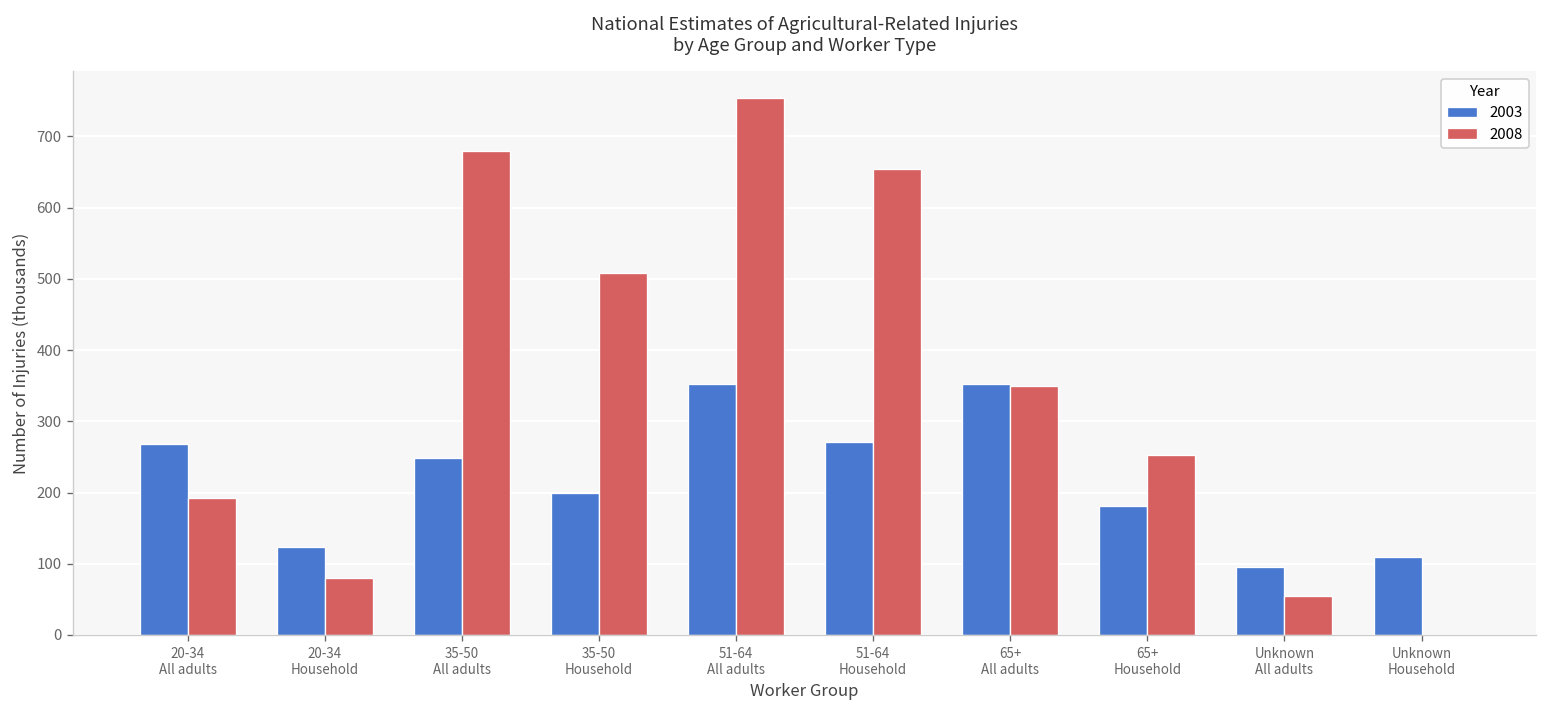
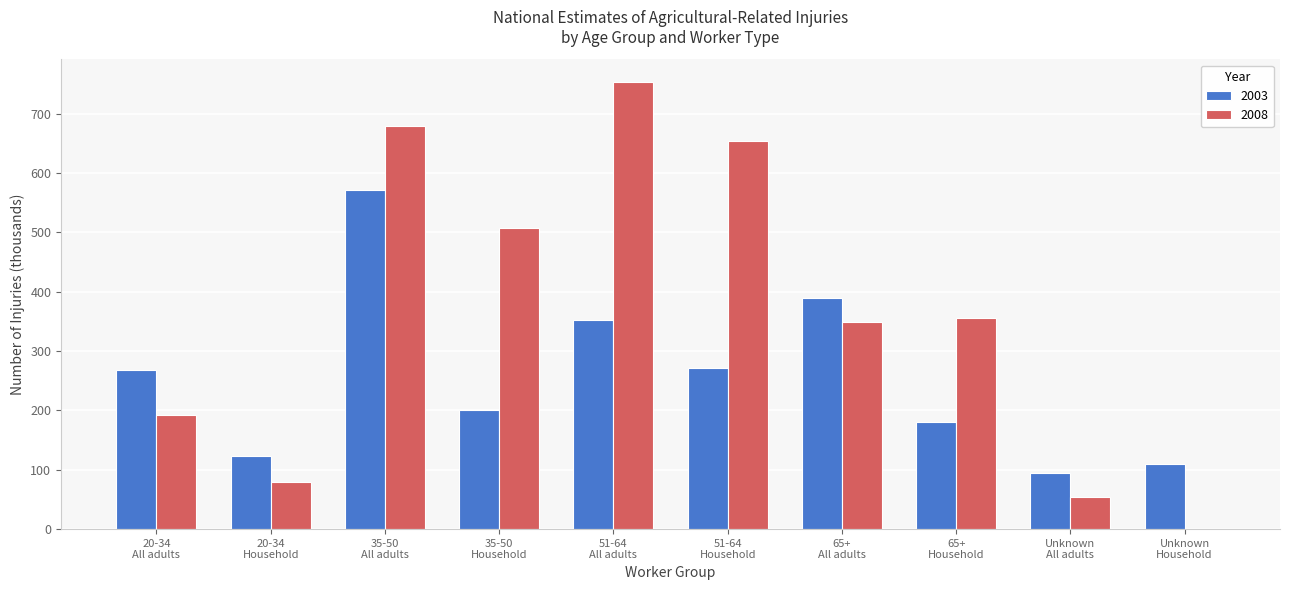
2003, 35-50 All adults: 250 -> 570
2003, 65+ All adults: 350 -> 390
2008, 65+ Household: 250 -> 360
